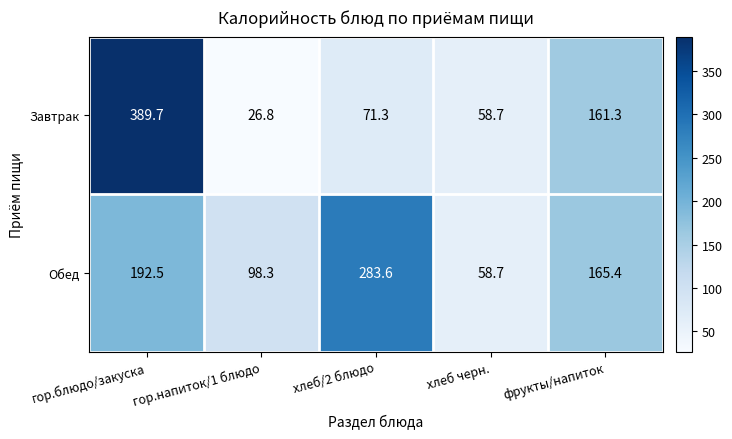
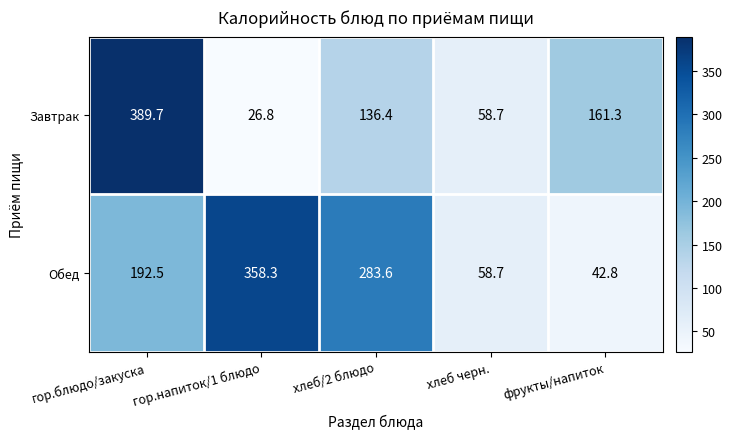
Завтрак, хлеб/2 блюдо: 71.3 -> 136.4
Обед, гор.напиток/1 блюдо: 98.3 -> 358.3
Обед, фрукты/напиток: 165.4 -> 42.8
